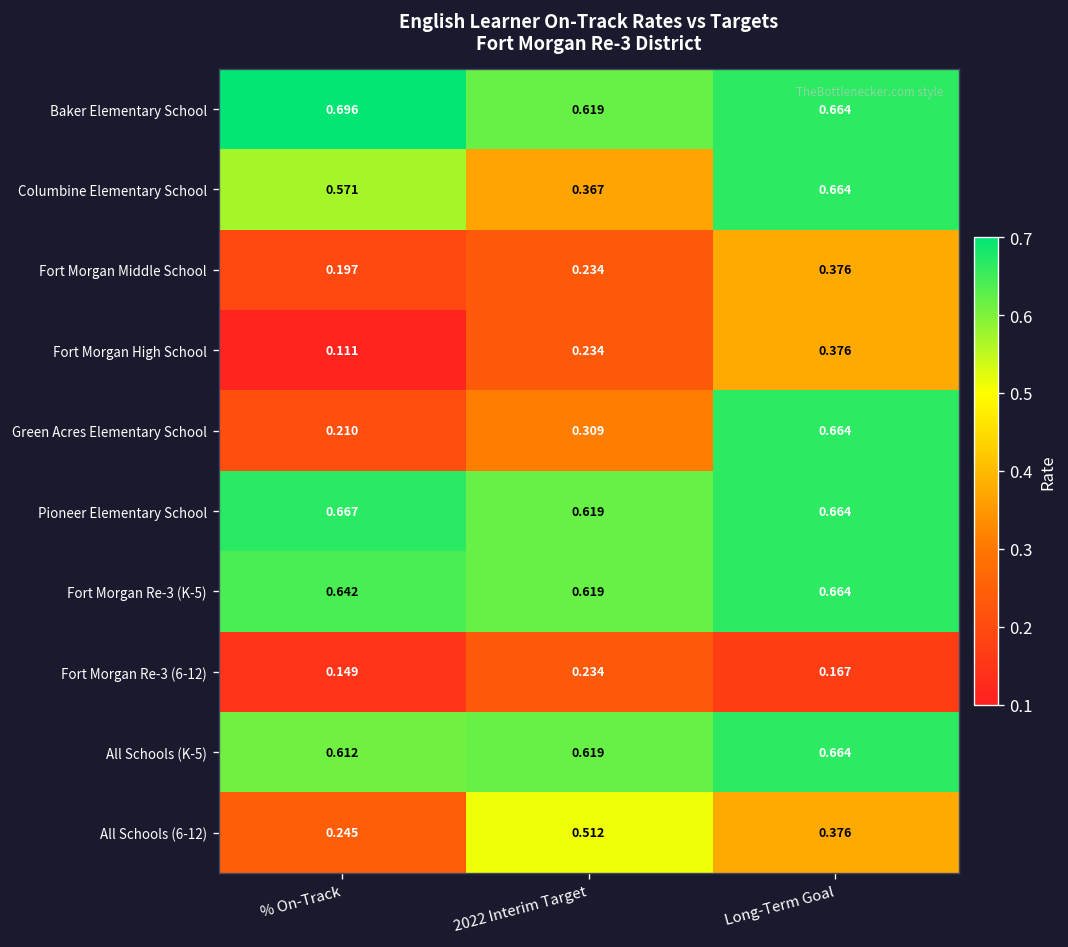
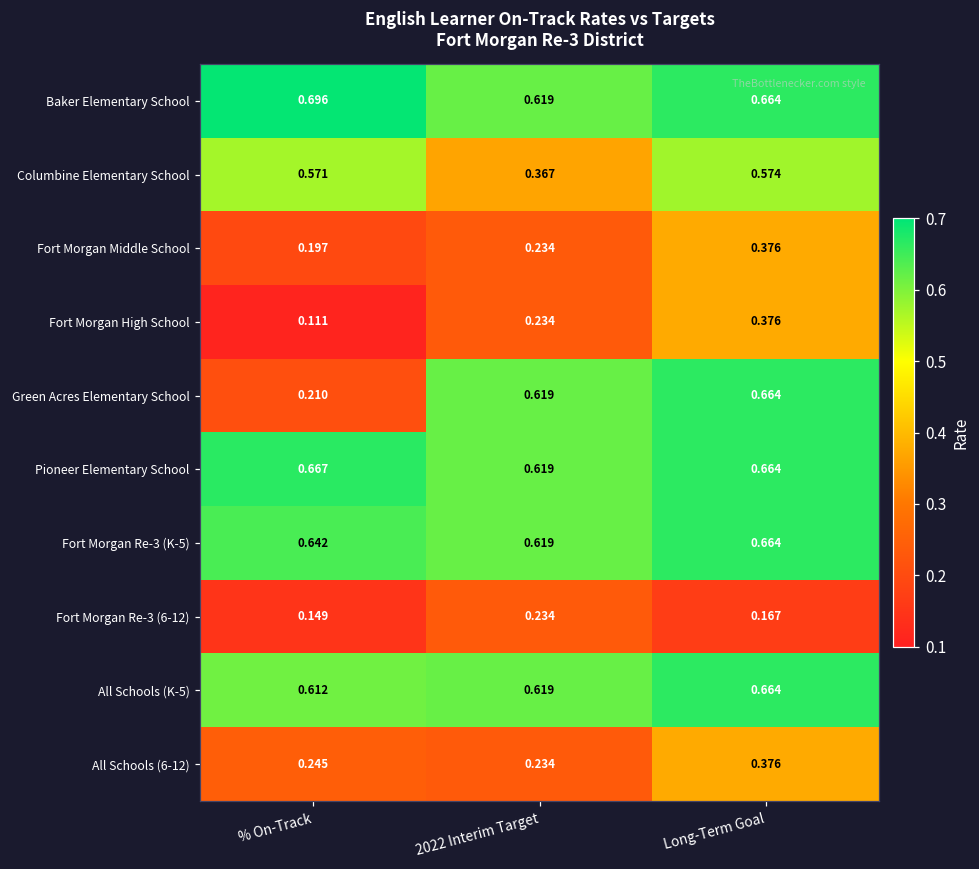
Columbine Elementary School, Long-Term Goal: 0.664 -> 0.574
Green Acres Elementary School, 2022 Interim Target: 0.309 -> 0.619
All Schools (6-12), 2022 Interim Target: 0.512 -> 0.234
